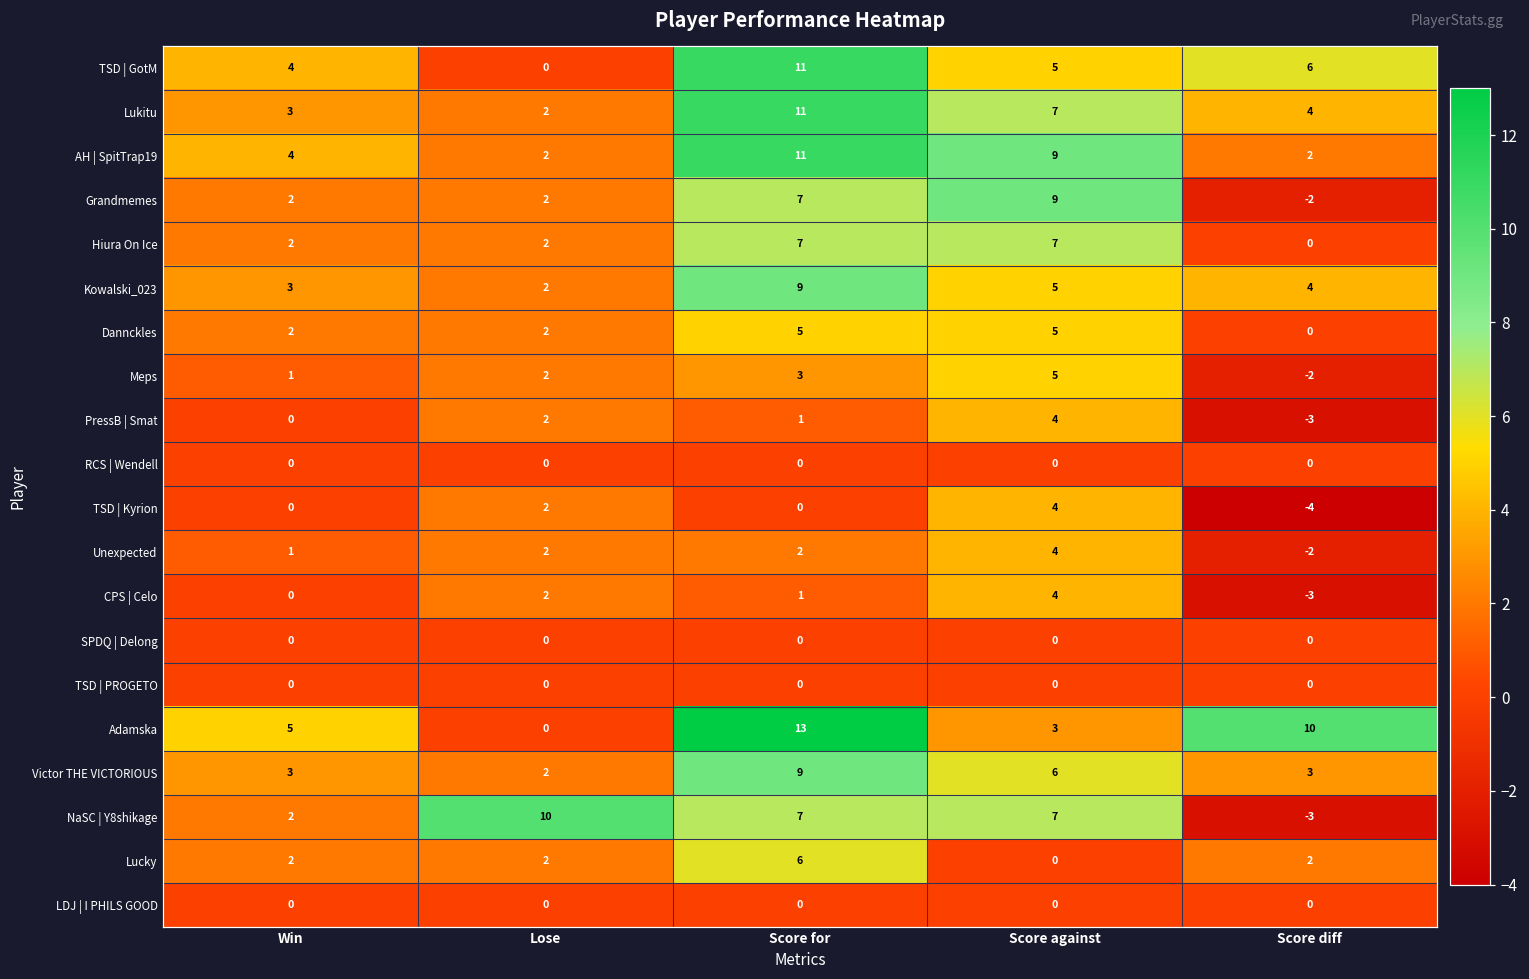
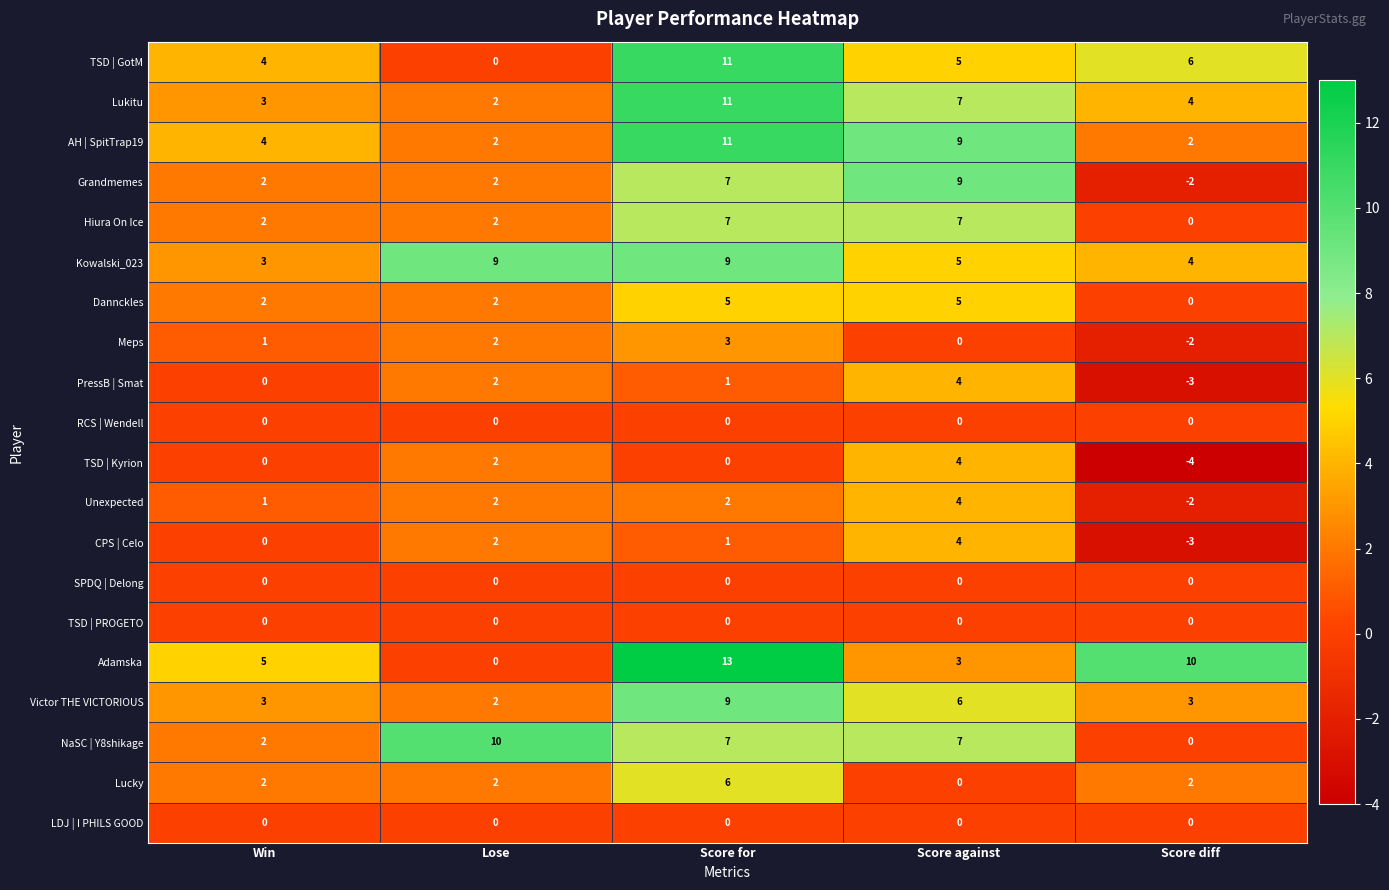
Kowalski_023, Lose: 2 -> 9
Meps, Score against: 5 -> 0
NaSC | Y8shikage, Score diff: -3 -> 0
